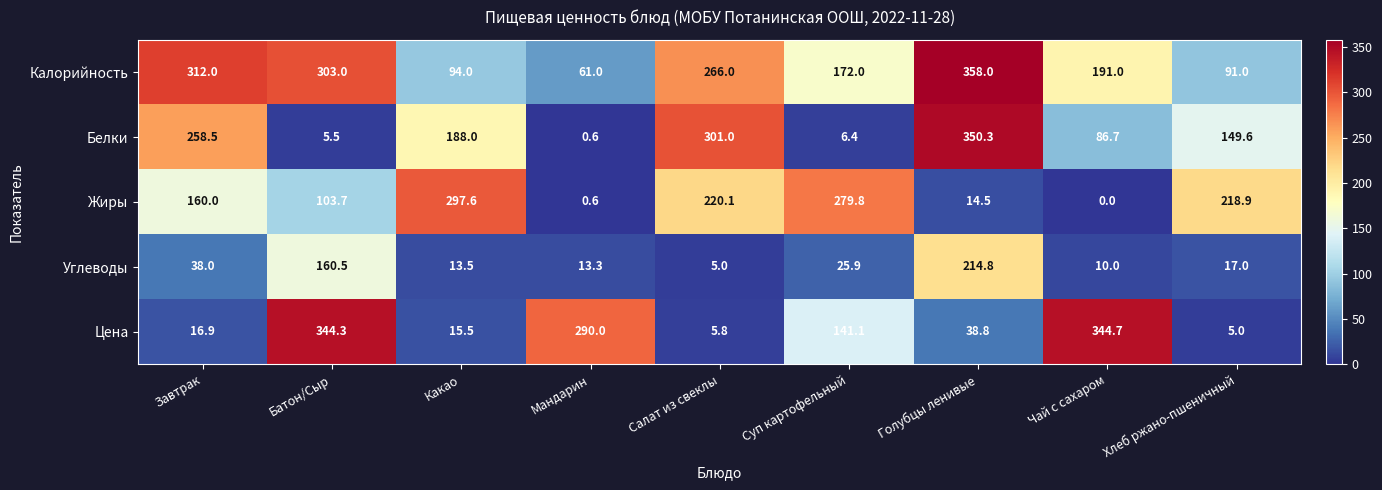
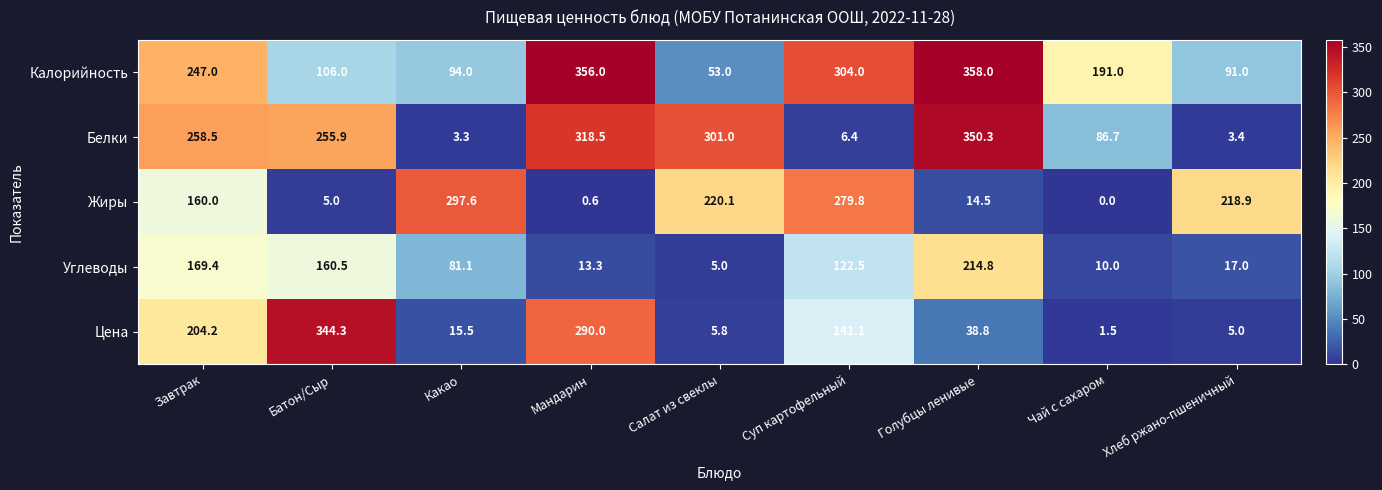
Калорийность, Завтрак: 312.0 -> 247.0
Калорийность, Батон/Сыр: 303.0 -> 106.0
Калорийность, Мандарин: 61.0 -> 356.0
Калорийность, Салат из свеклы: 266.0 -> 53.0
Калорийность, Суп картофельный: 172.0 -> 304.0
Белки, Батон/Сыр: 5.5 -> 255.9
Белки, Какао: 188.0 -> 3.3
Белки, Мандарин: 0.6 -> 318.5
Белки, Хлеб ржано-пшеничный: 149.6 -> 3.4
Жиры, Батон/Сыр: 103.7 -> 5.0
Углеводы, Завтрак: 38.0 -> 169.4
Углеводы, Какао: 13.5 -> 81.1
Углеводы, Суп картофельный: 25.9 -> 122.5
Цена, Завтрак: 16.9 -> 204.2
Цена, Чай с сахаром: 344.7 -> 1.5
